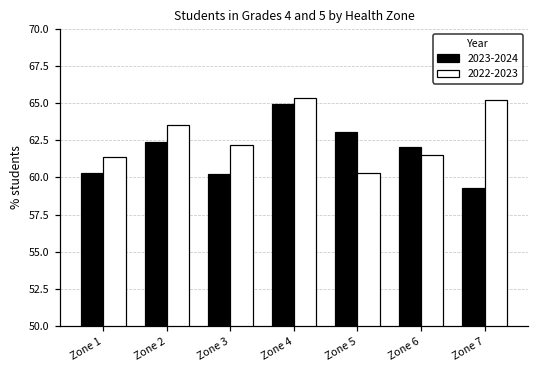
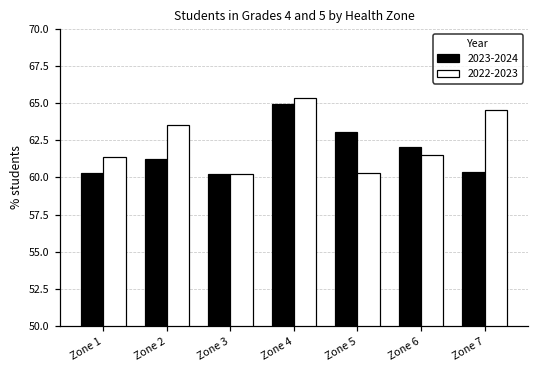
2023-2024, Zone 2: 62.4 -> 61.2
2022-2023, Zone 3: 62.2 -> 60.2
2023-2024, Zone 7: 59.3 -> 60.4
2022-2023, Zone 7: 65.2 -> 64.5
